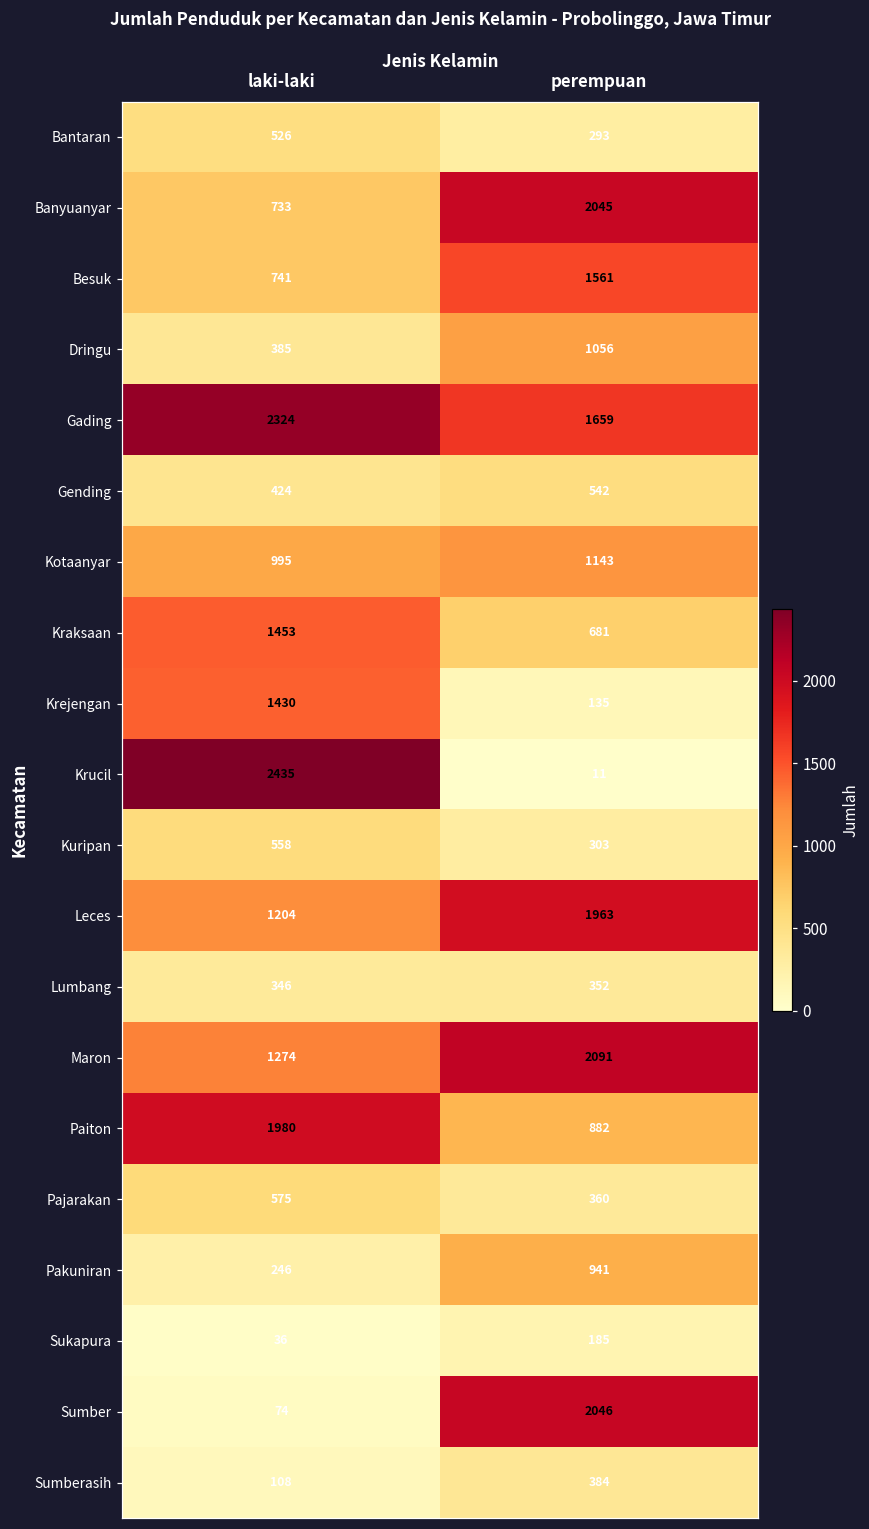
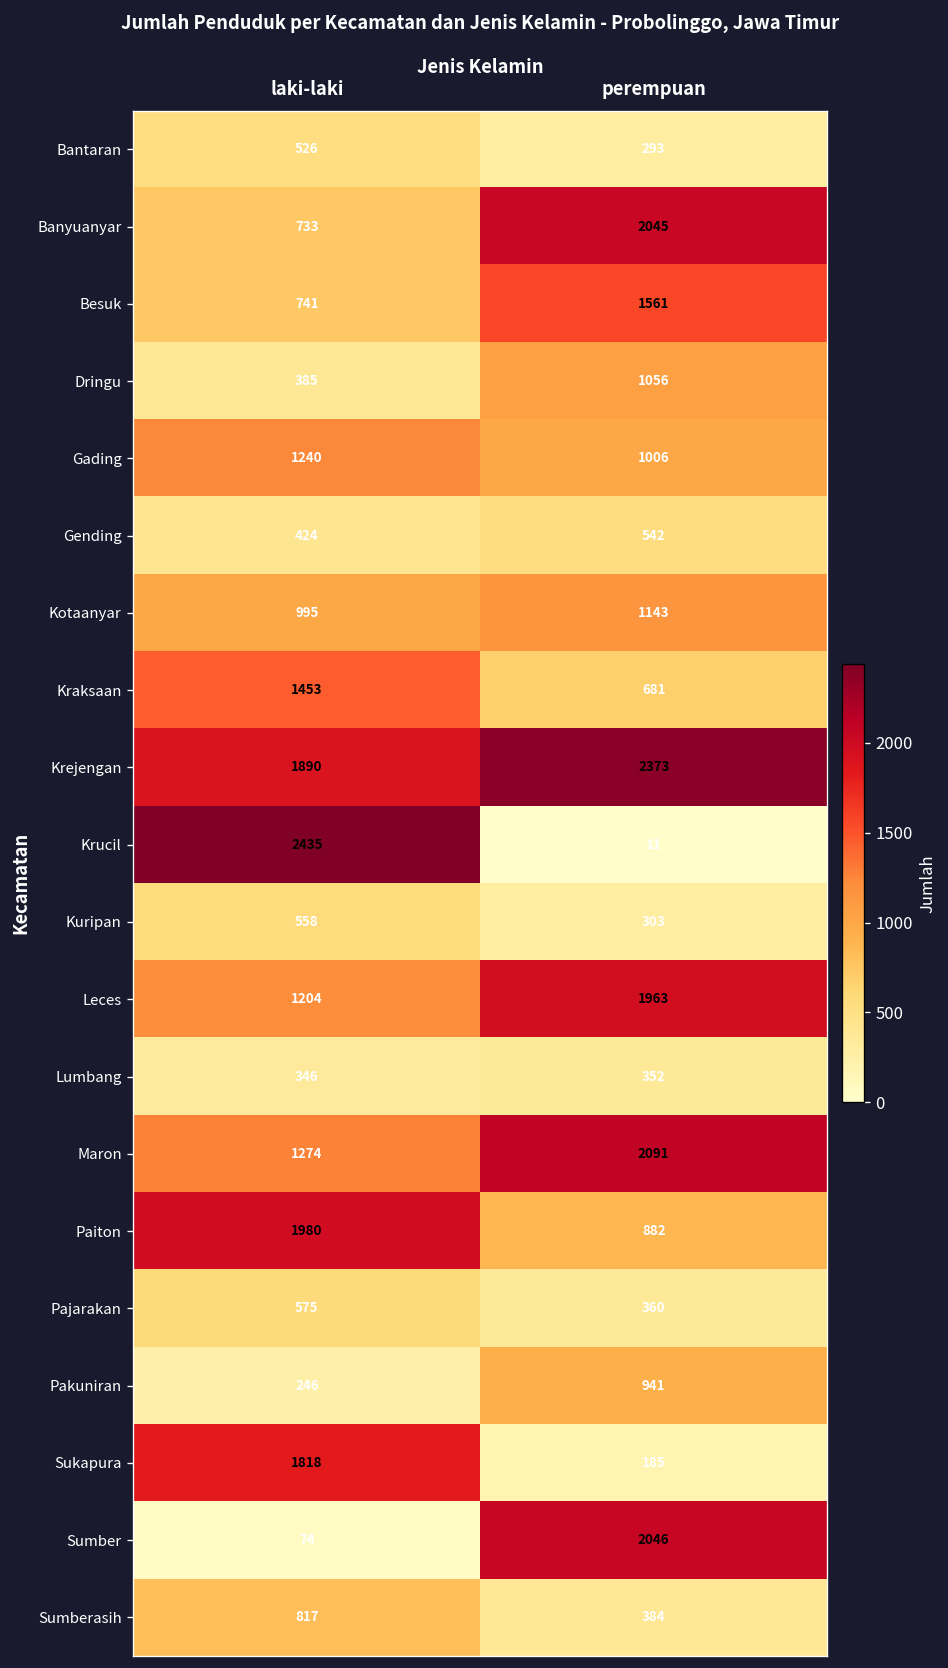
Gading, laki-laki: 2324 -> 1240
Gading, perempuan: 1659 -> 1006
Krejengan, laki-laki: 1430 -> 1890
Krejengan, perempuan: 135 -> 2373
Sukapura, laki-laki: 36 -> 1818
Sumberasih, laki-laki: 108 -> 817
